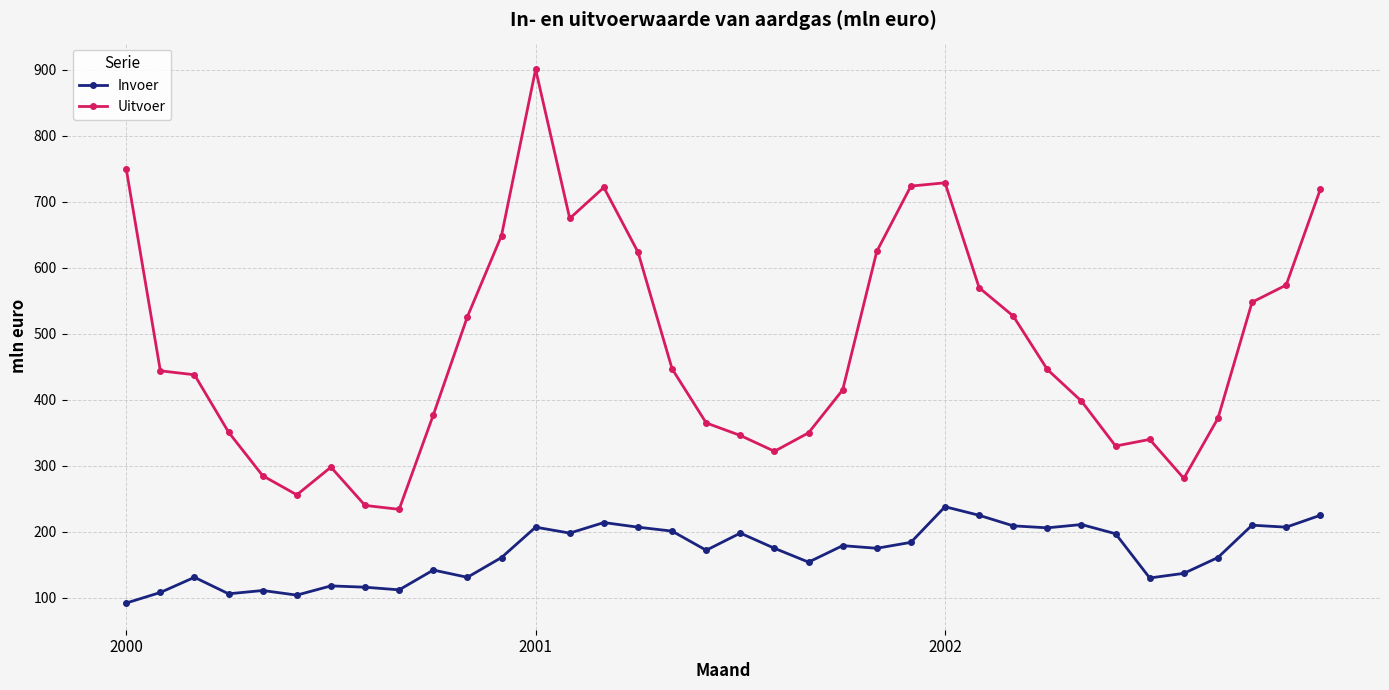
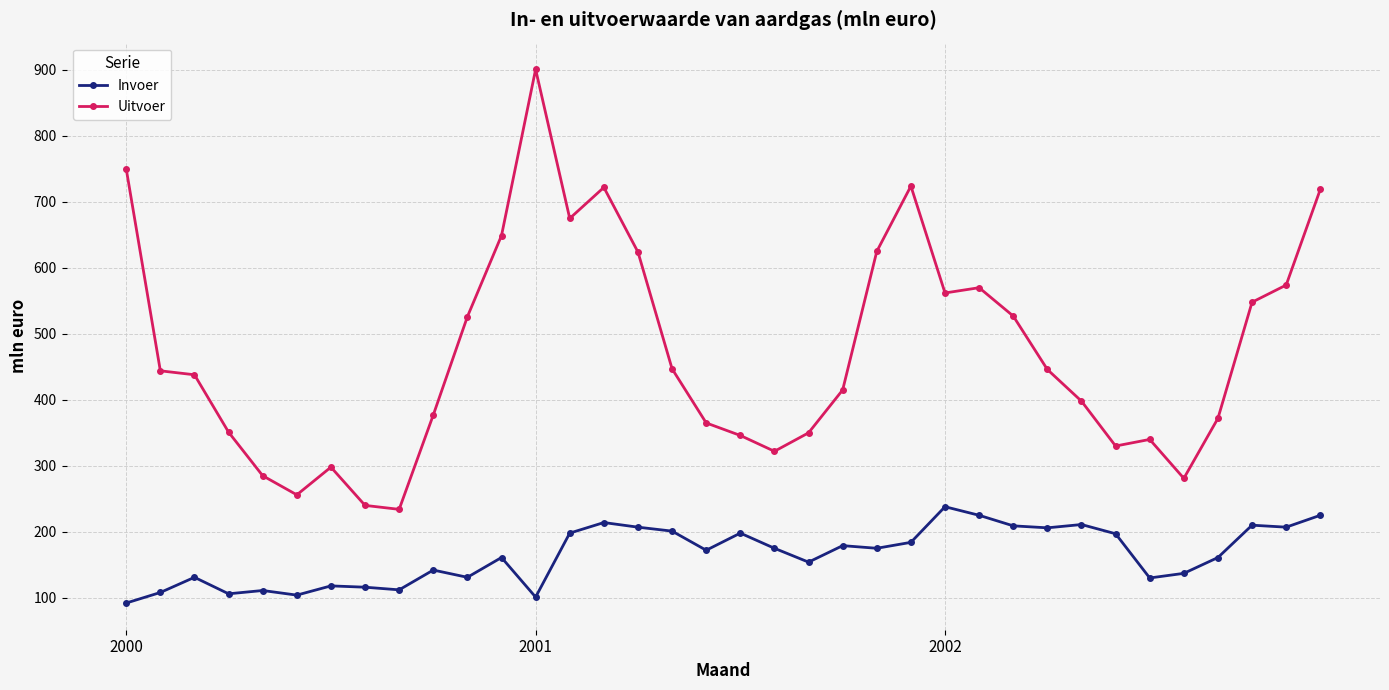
Invoer, 2001: 210 -> 100
Uitvoer, 2002: 730 -> 560
